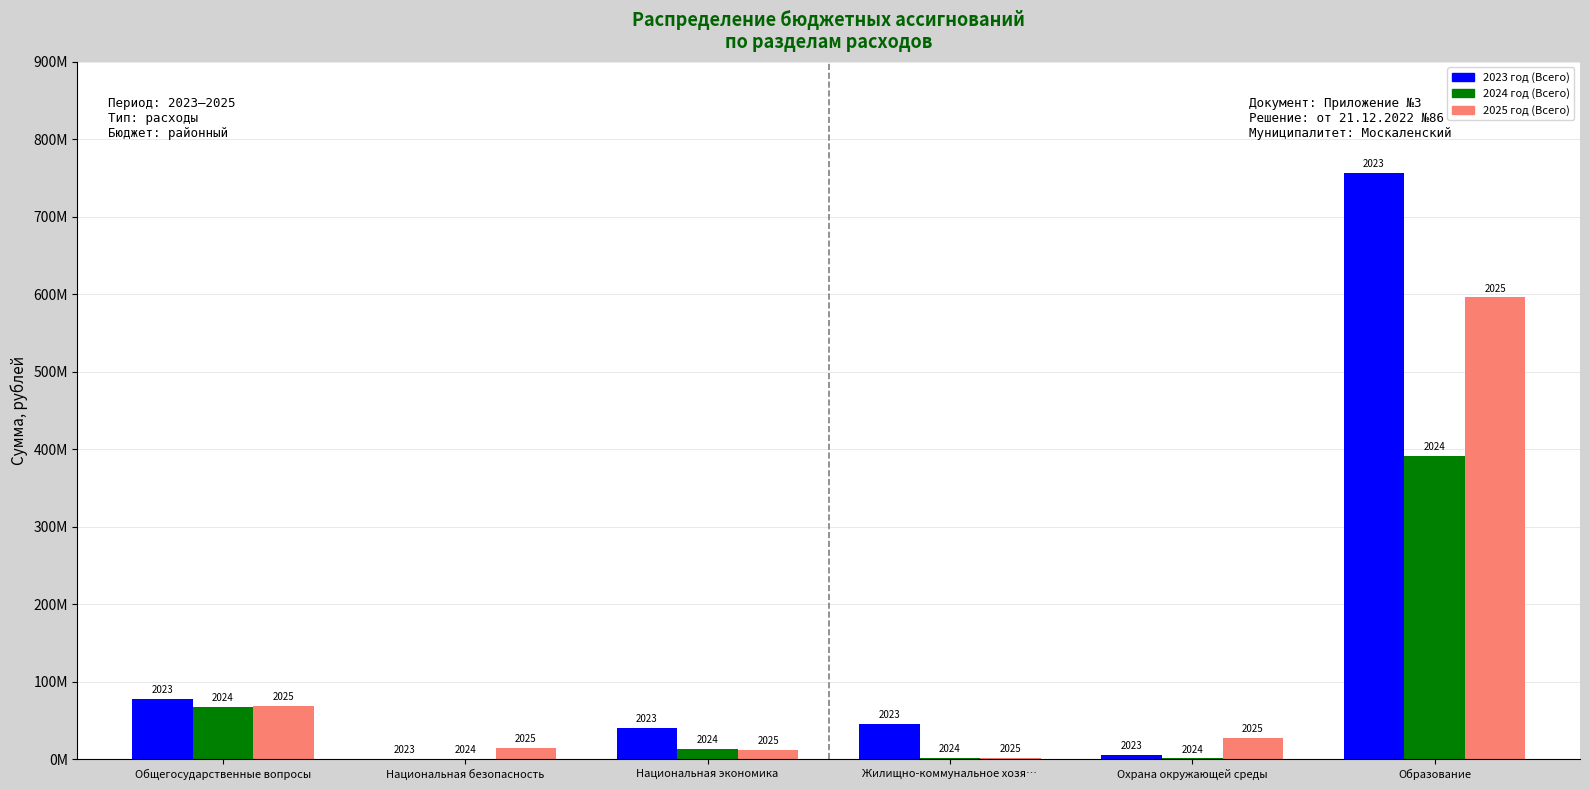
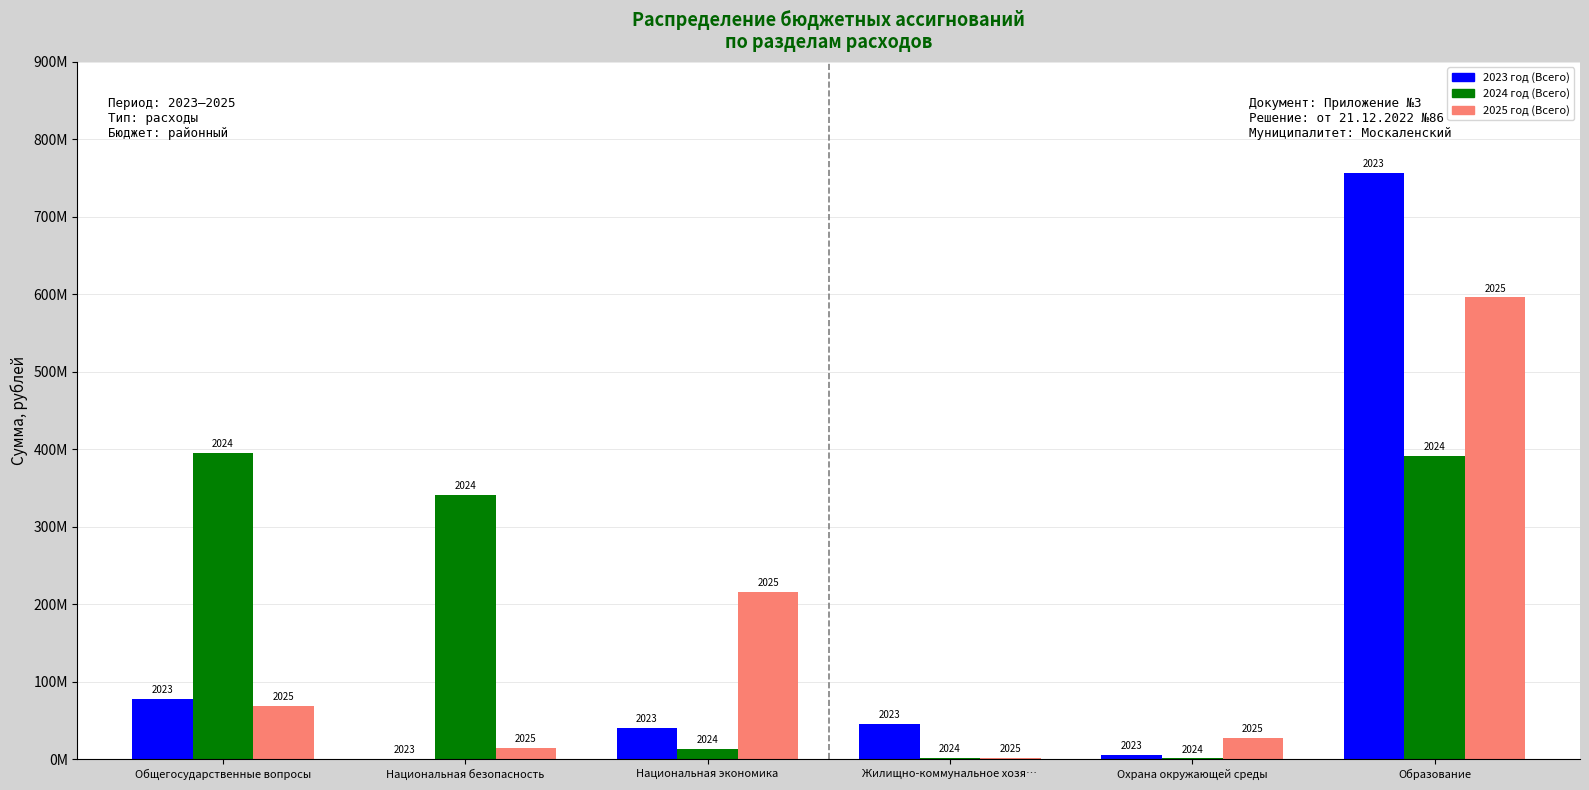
2024 год (Всего), Общегосударственные вопросы: 70000000 -> 400000000
2024 год (Всего), Национальная безопасность: 0 -> 340000000
2025 год (Всего), Национальная экономика: 10000000 -> 220000000
